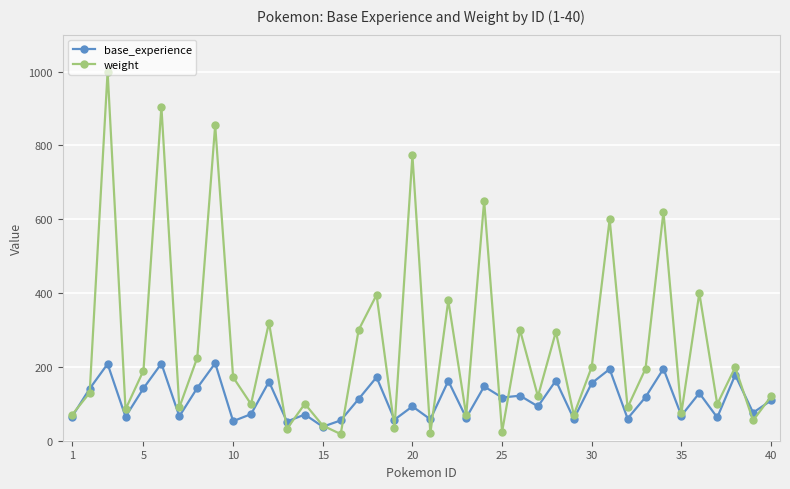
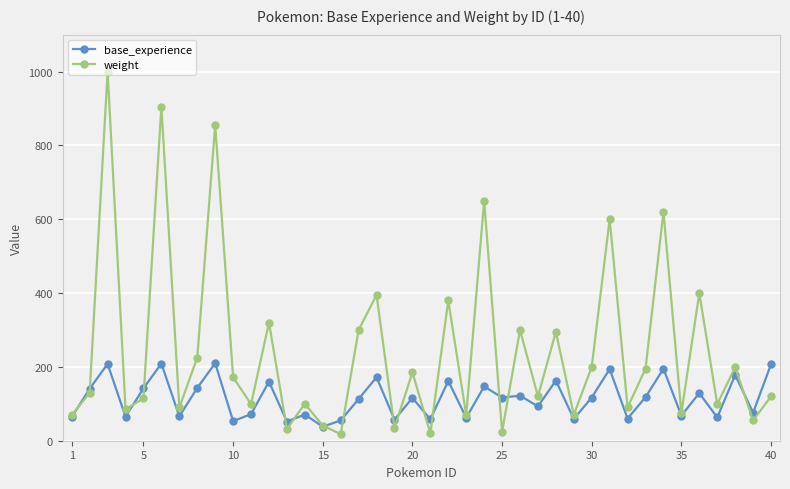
weight, 5: 190 -> 120
base_experience, 20: 90 -> 120
weight, 20: 770 -> 190
base_experience, 30: 160 -> 120
base_experience, 40: 110 -> 210
